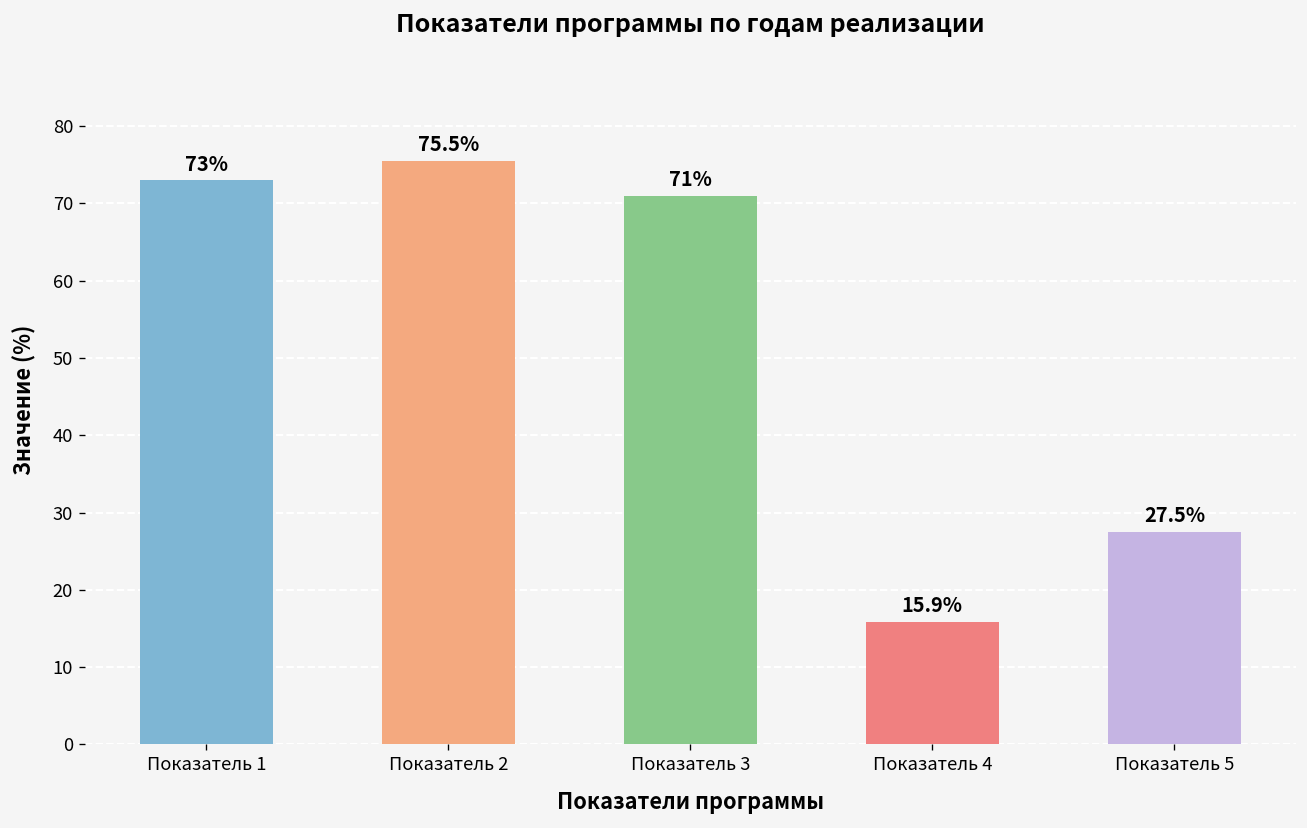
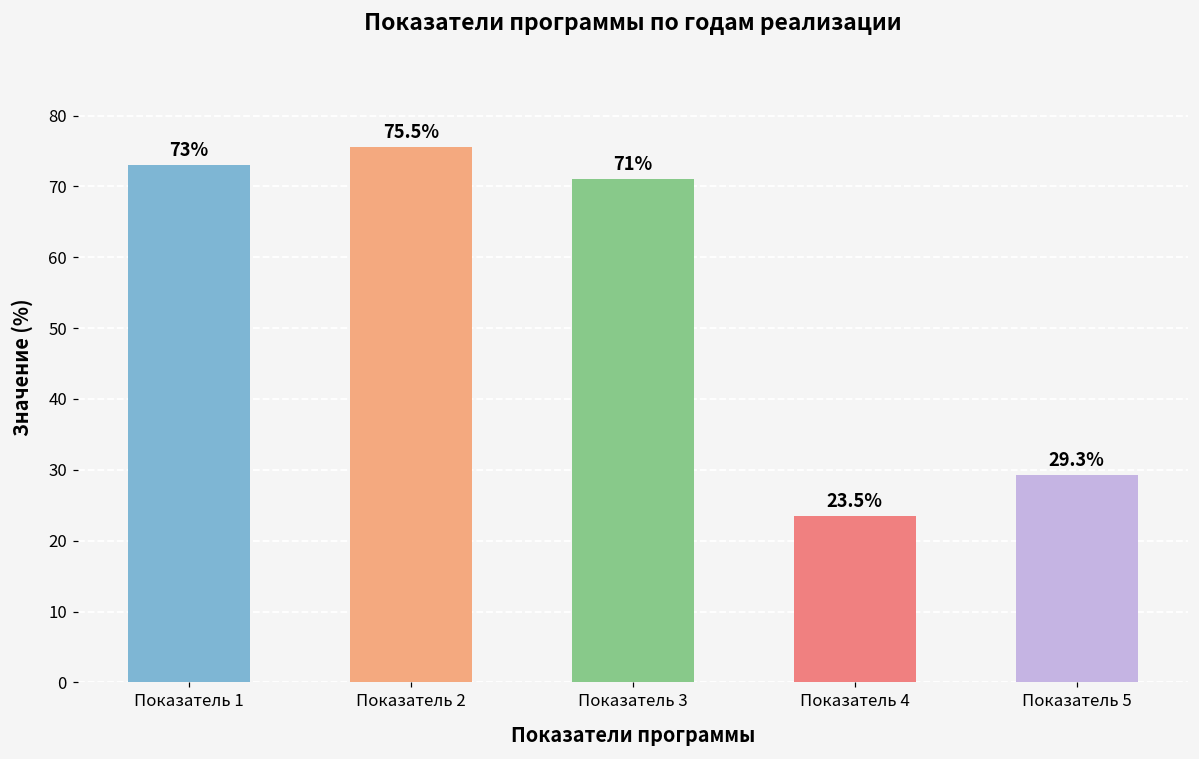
Показатель 4: 15.9% -> 23.5%
Показатель 5: 27.5% -> 29.3%
